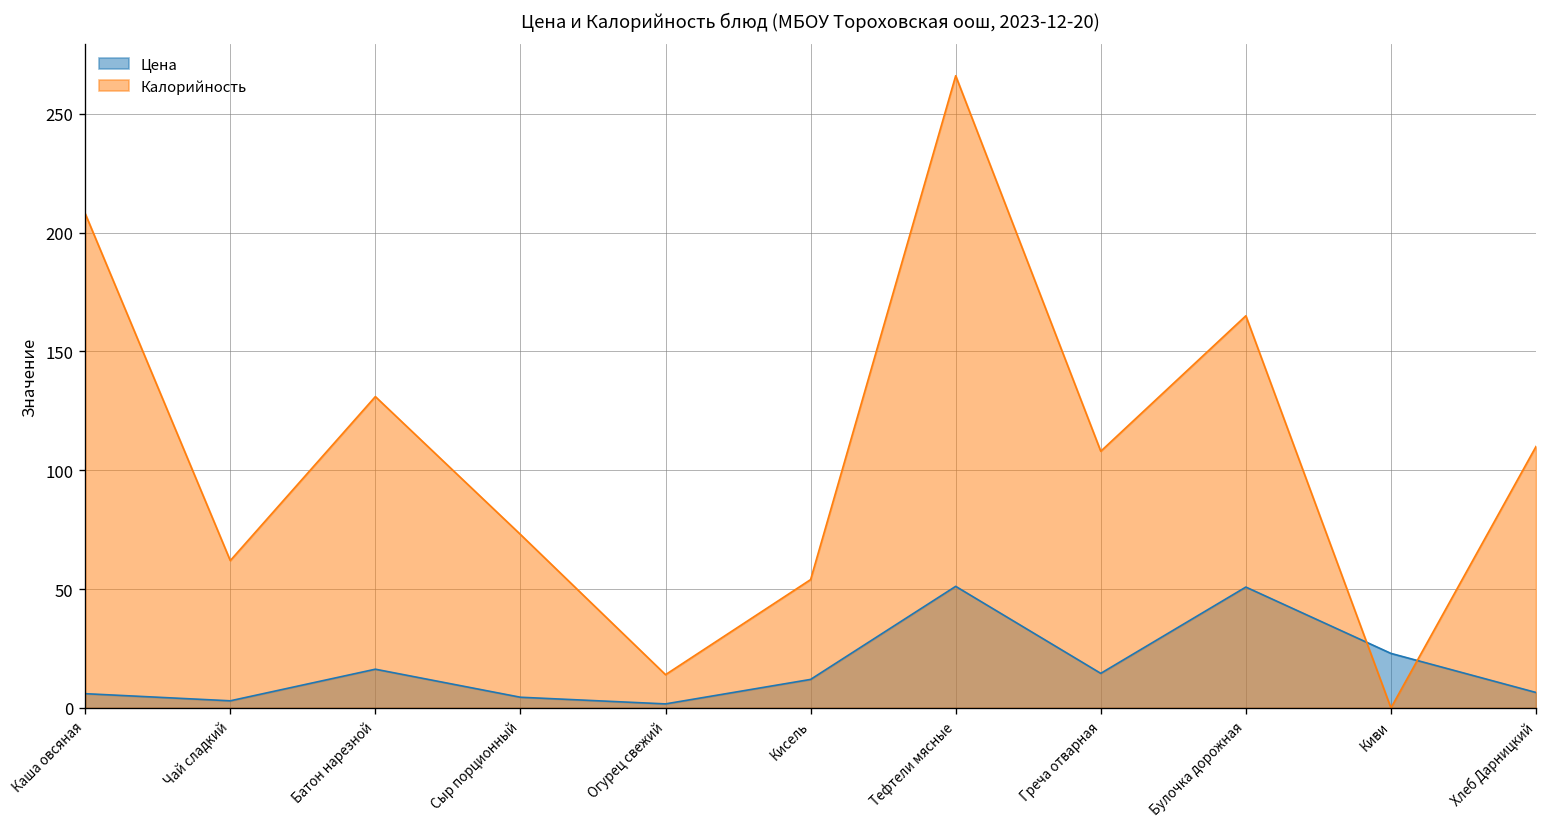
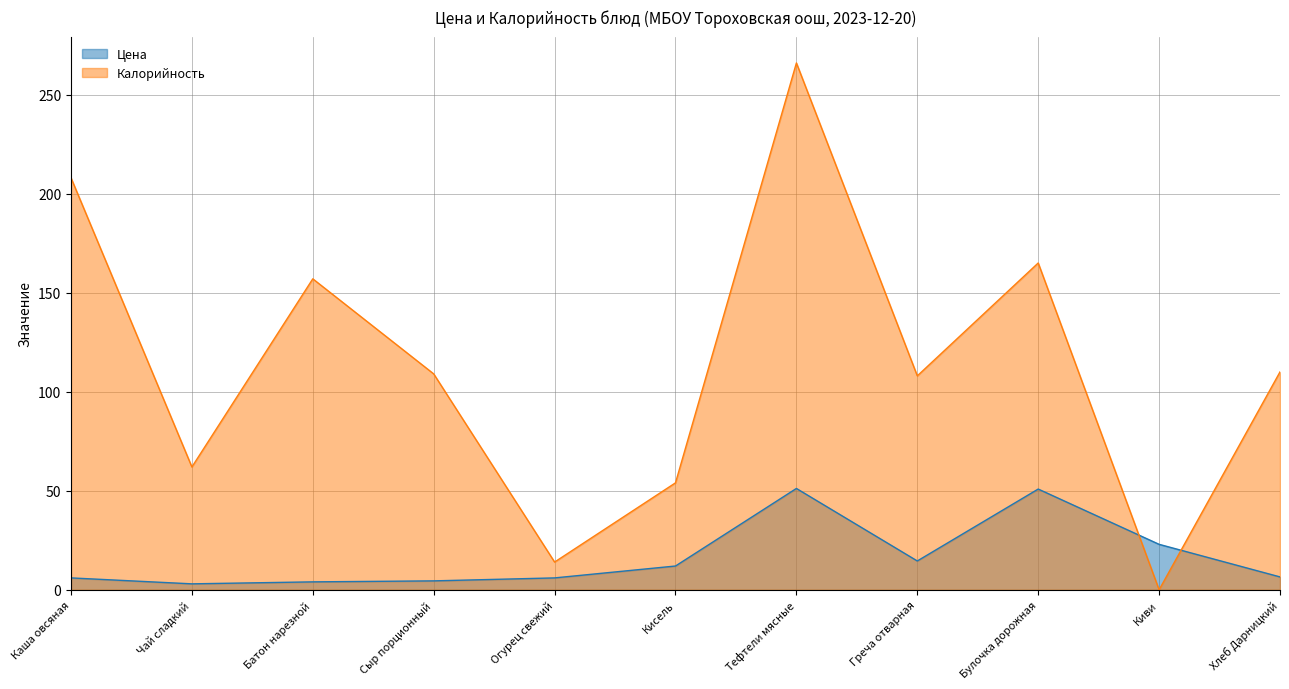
Цена, Батон нарезной: 16 -> 4
Калорийность, Батон нарезной: 131 -> 157
Калорийность, Сыр порционный: 73 -> 109
Цена, Огурец свежий: 2 -> 6
